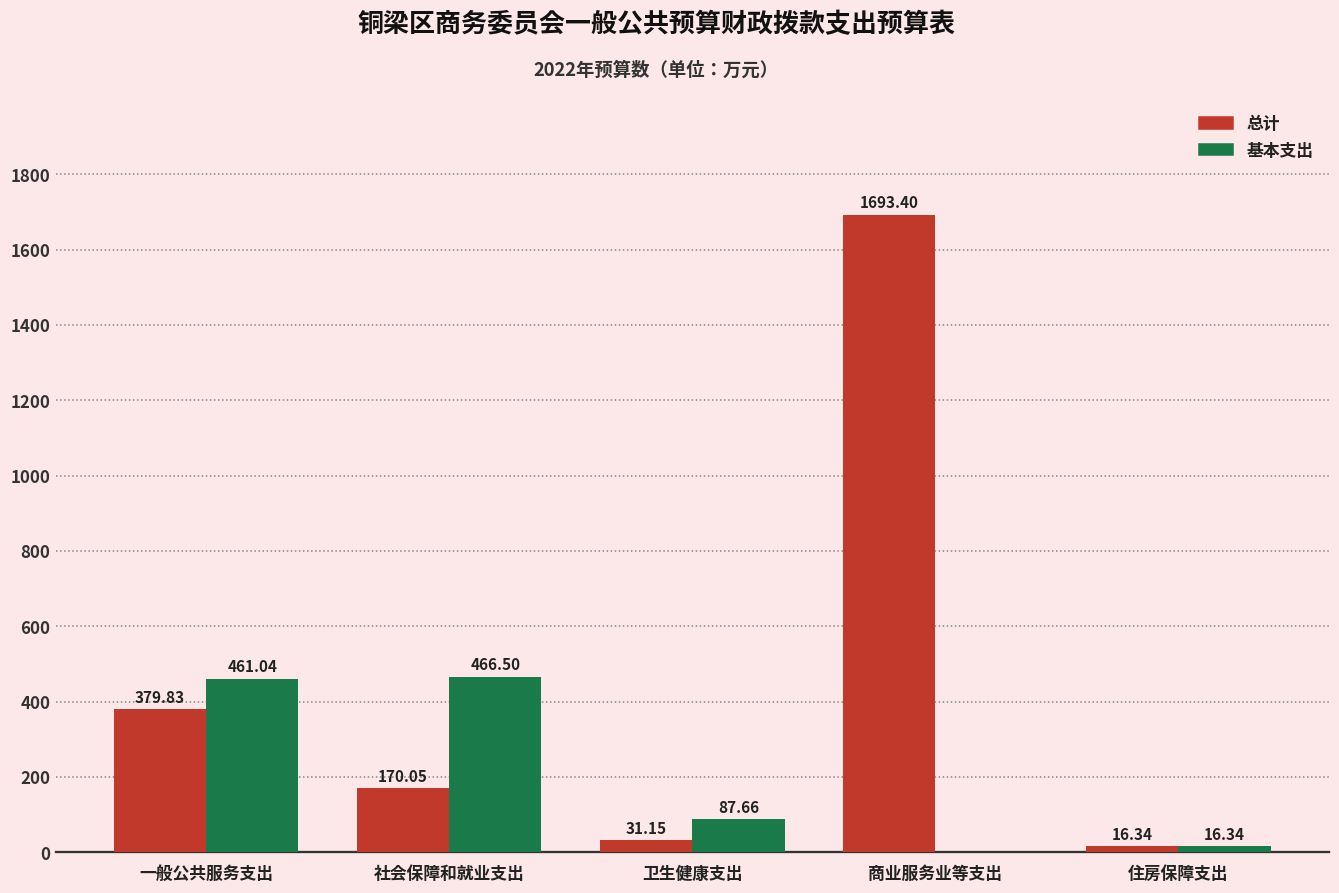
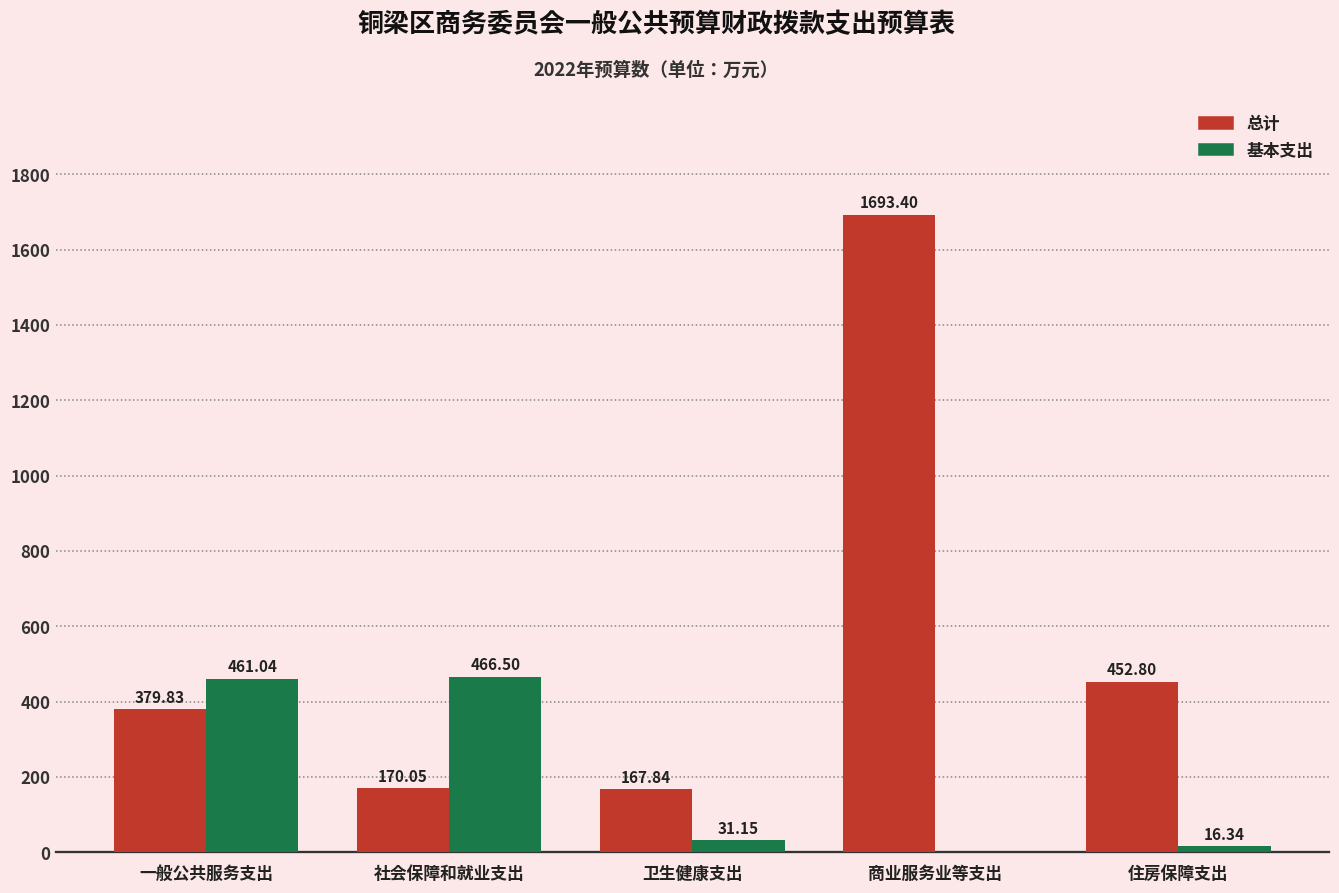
总计, 卫生健康支出: 31.15 -> 167.84
基本支出, 卫生健康支出: 87.66 -> 31.15
总计, 住房保障支出: 16.34 -> 452.80
